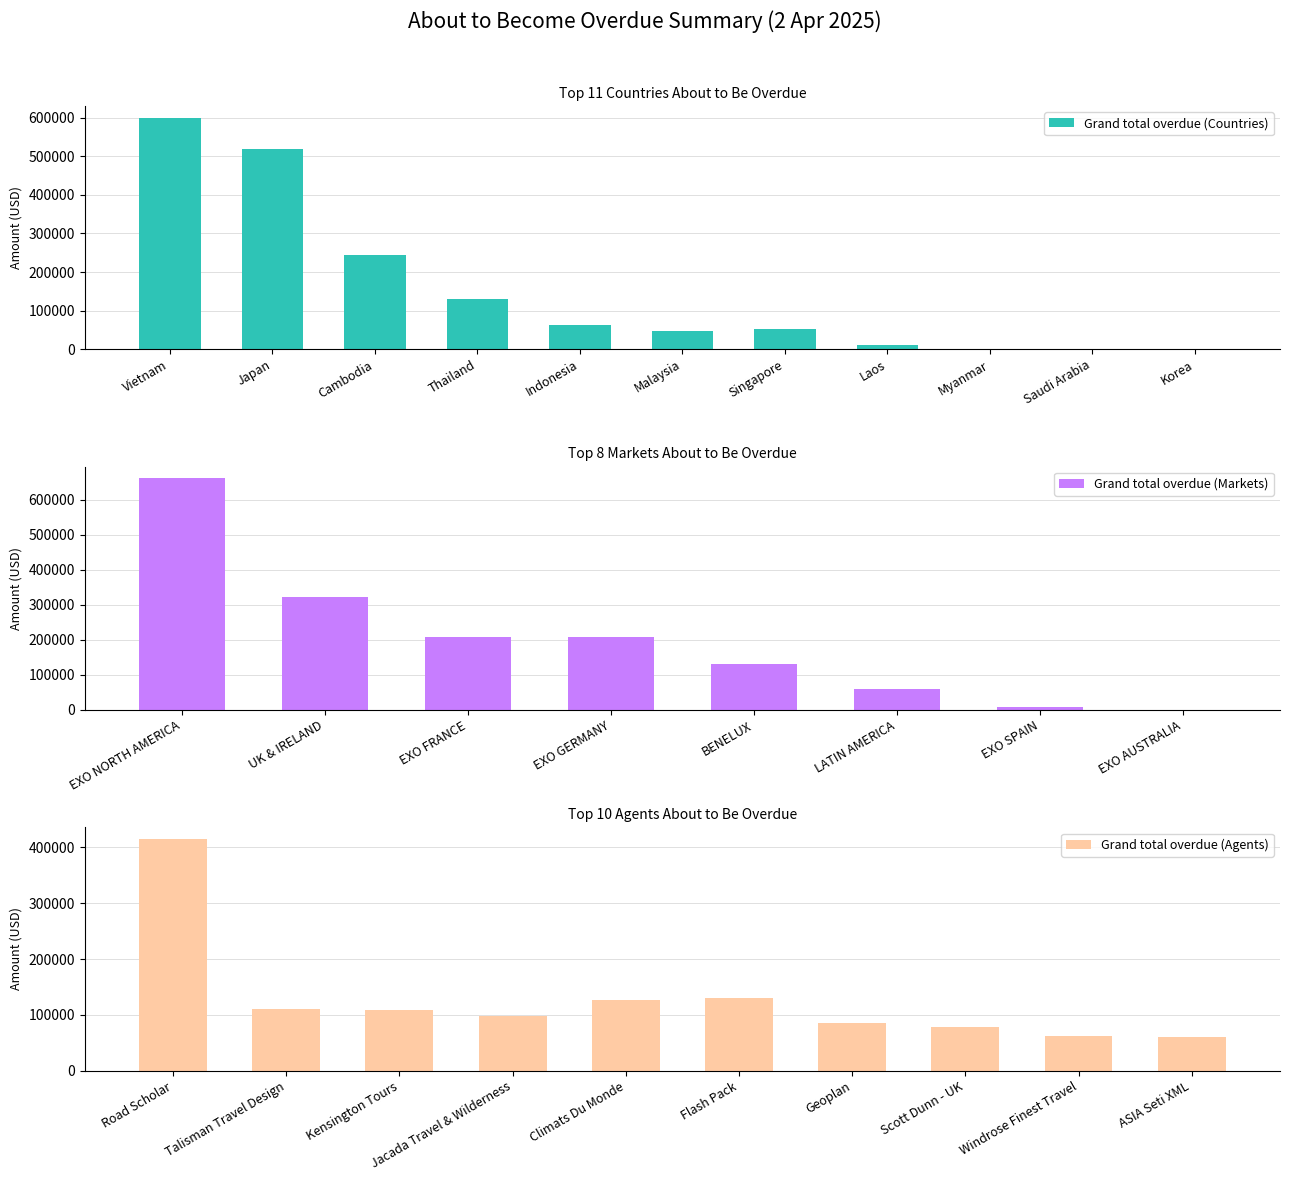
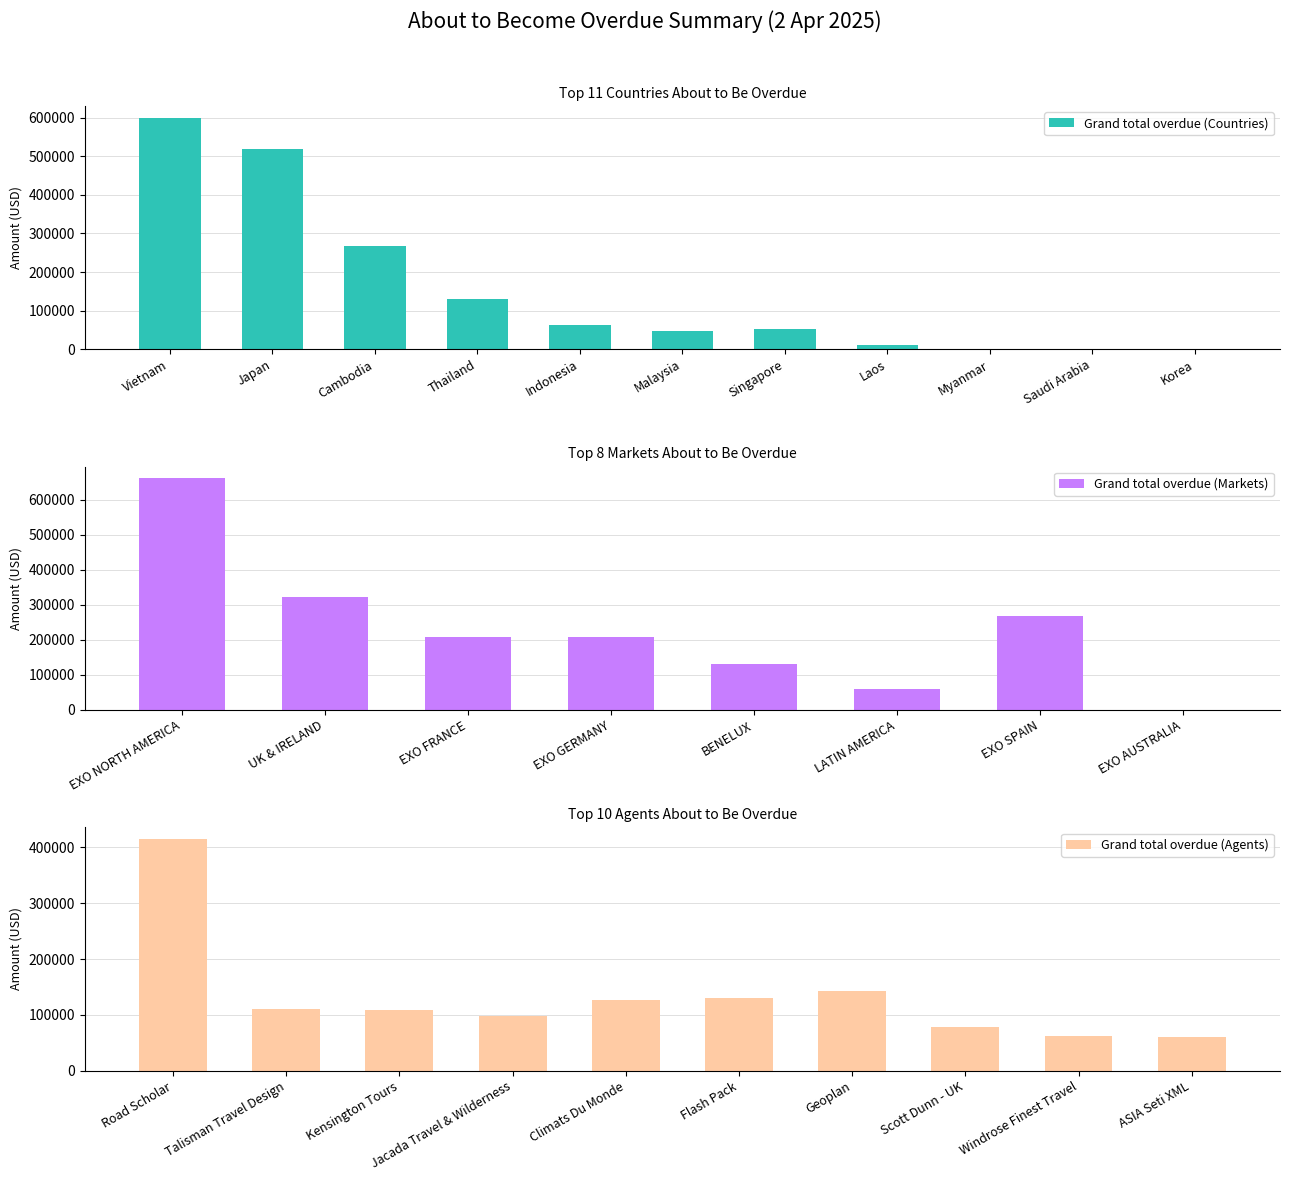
Top 11 Countries About to Be Overdue, Cambodia: 240000 -> 270000
Top 8 Markets About to Be Overdue, EXO SPAIN: 10000 -> 270000
Top 10 Agents About to Be Overdue, Geoplan: 80000 -> 140000
